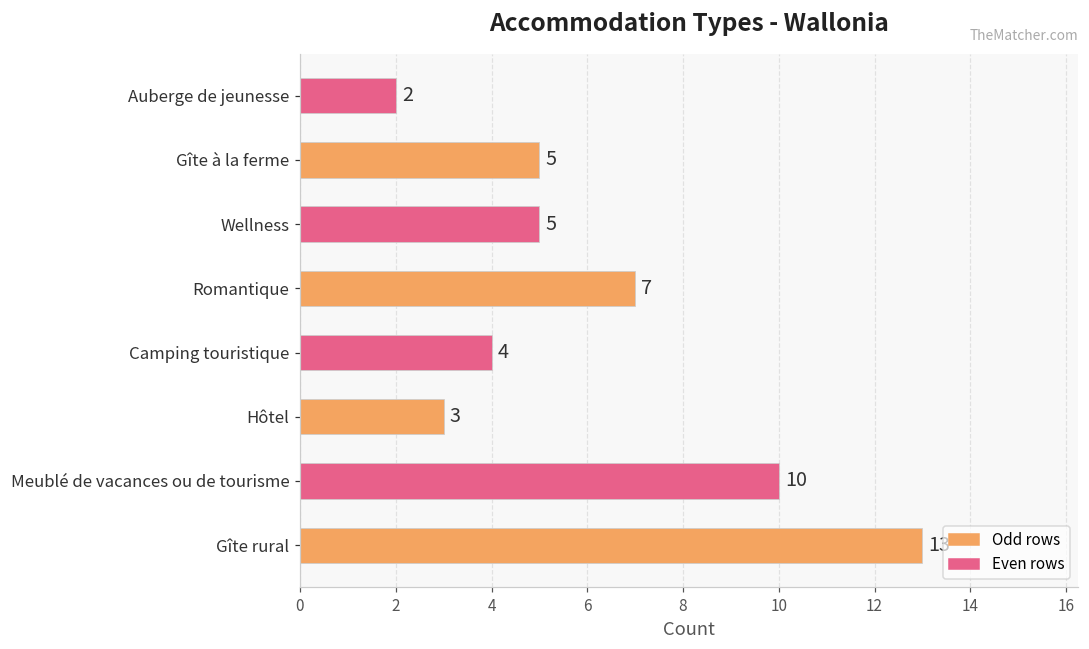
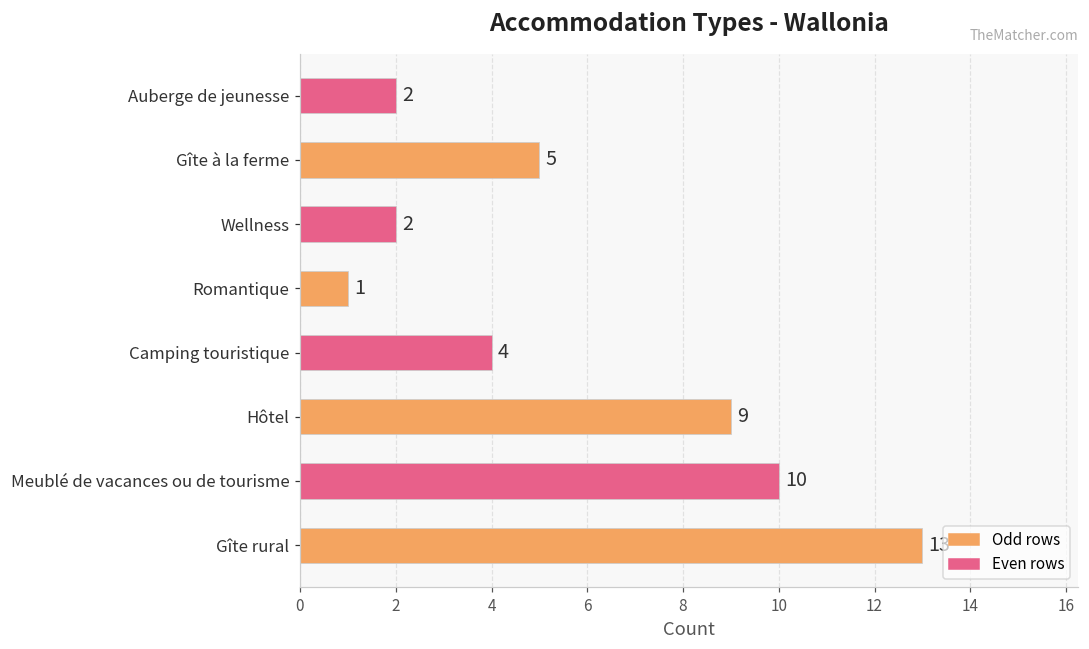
Wellness: 5 -> 2
Romantique: 7 -> 1
Hôtel: 3 -> 9
